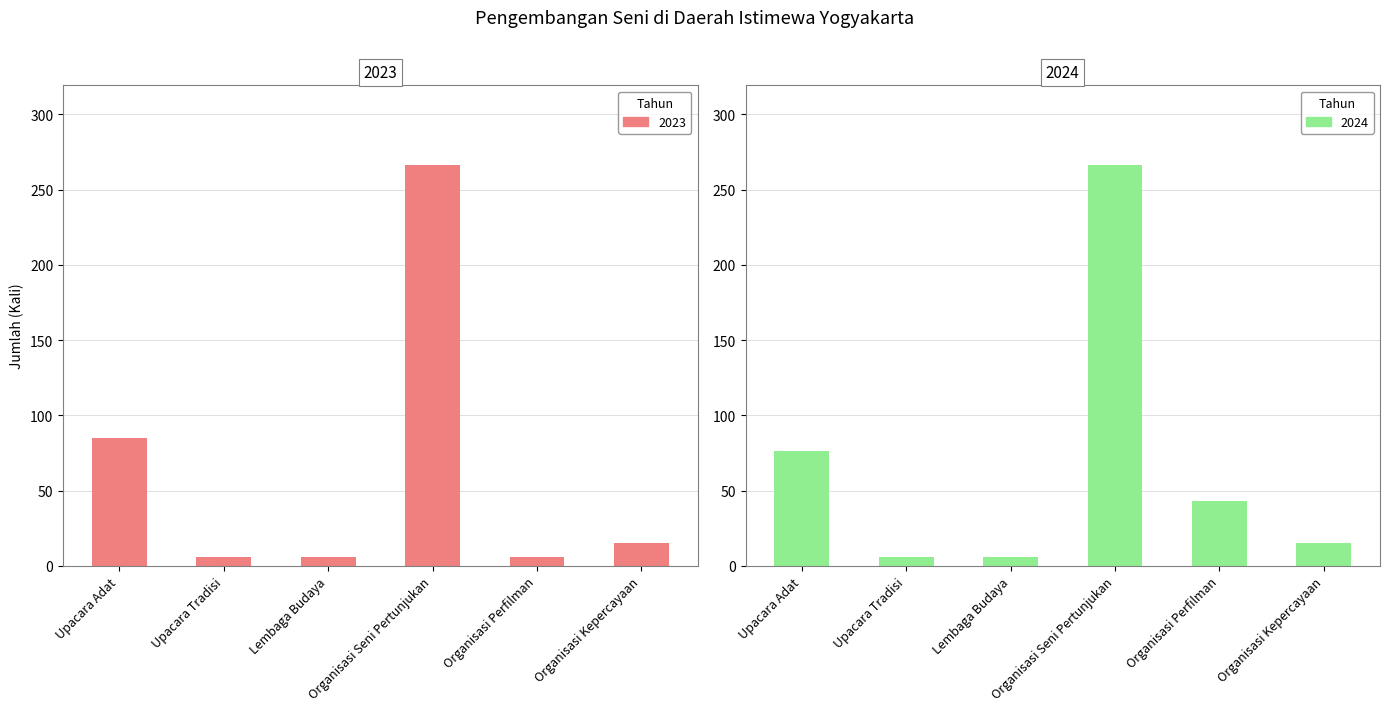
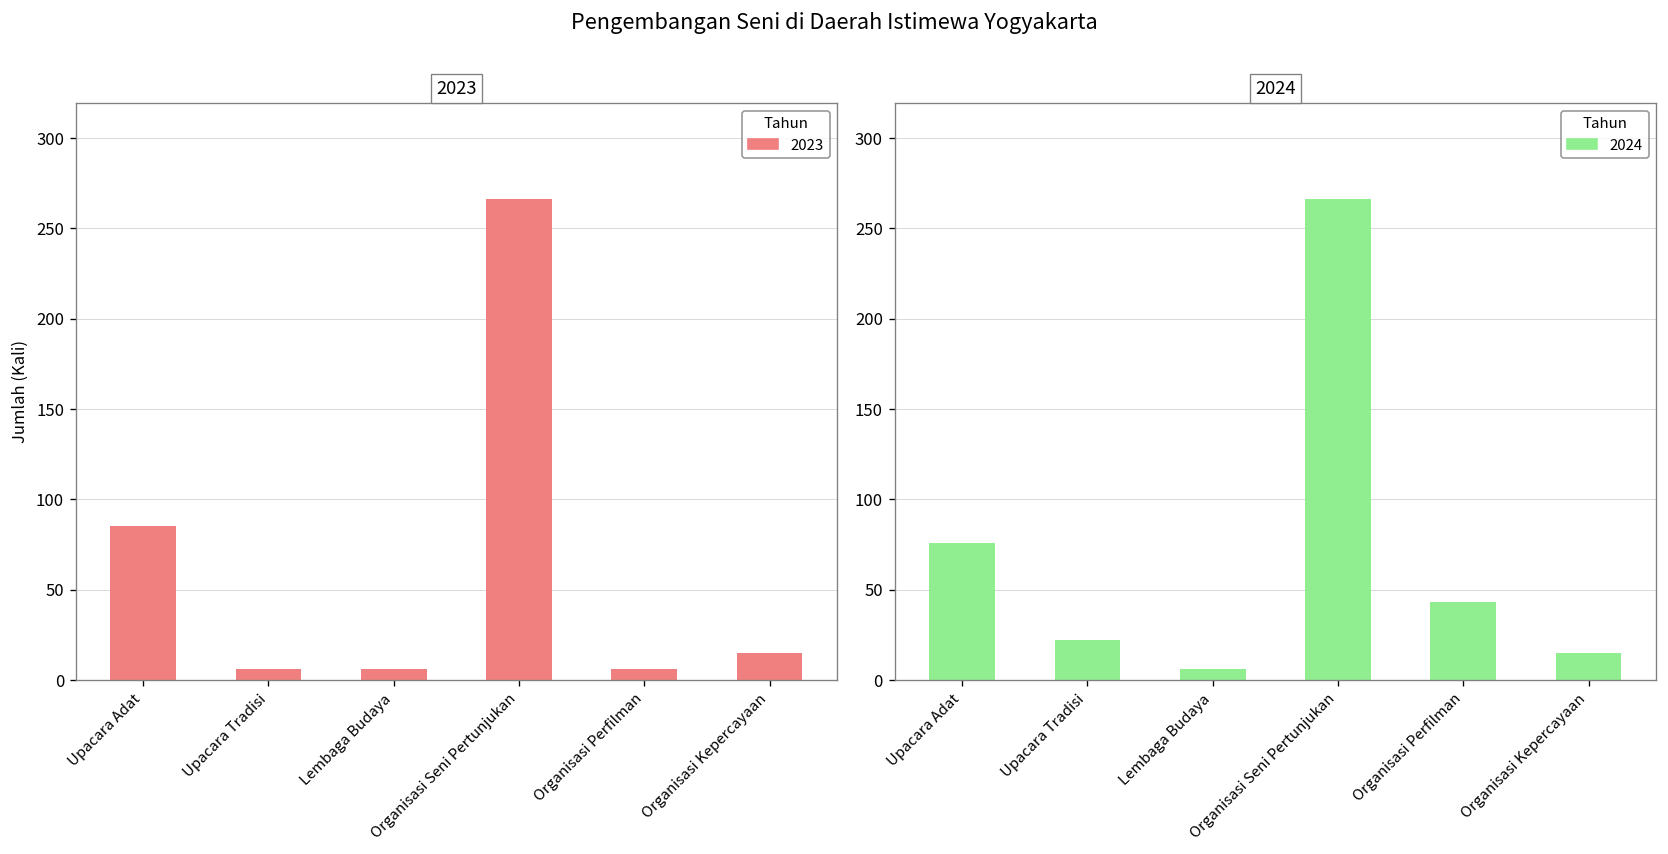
2024, Upacara Tradisi: 6 -> 22
